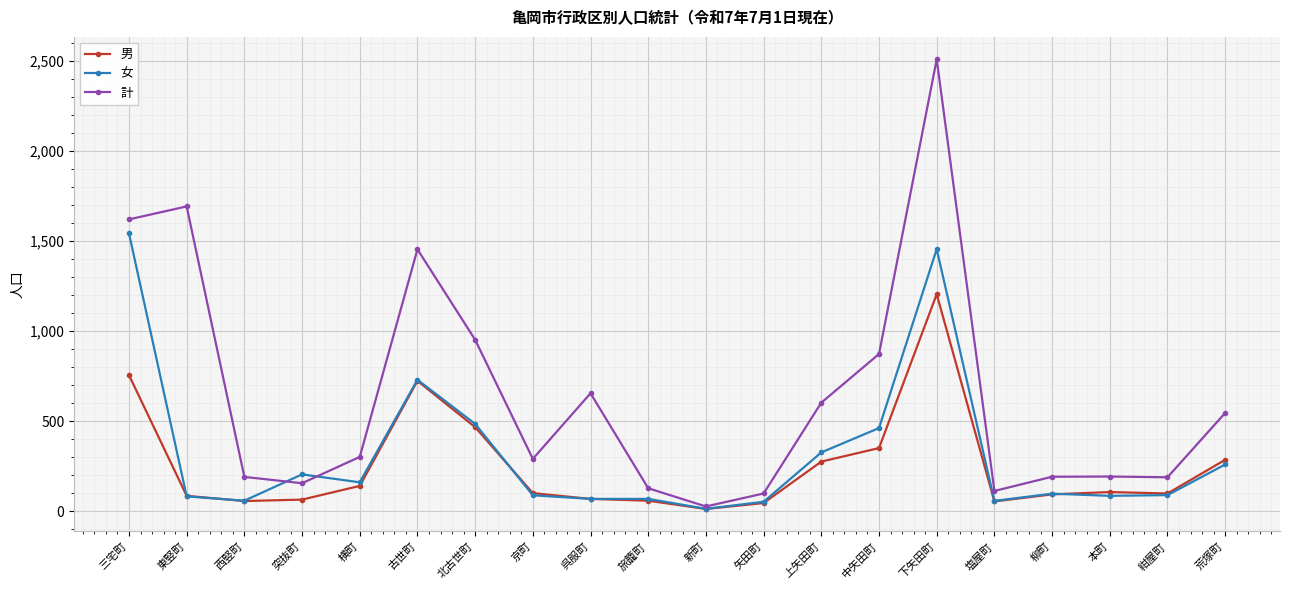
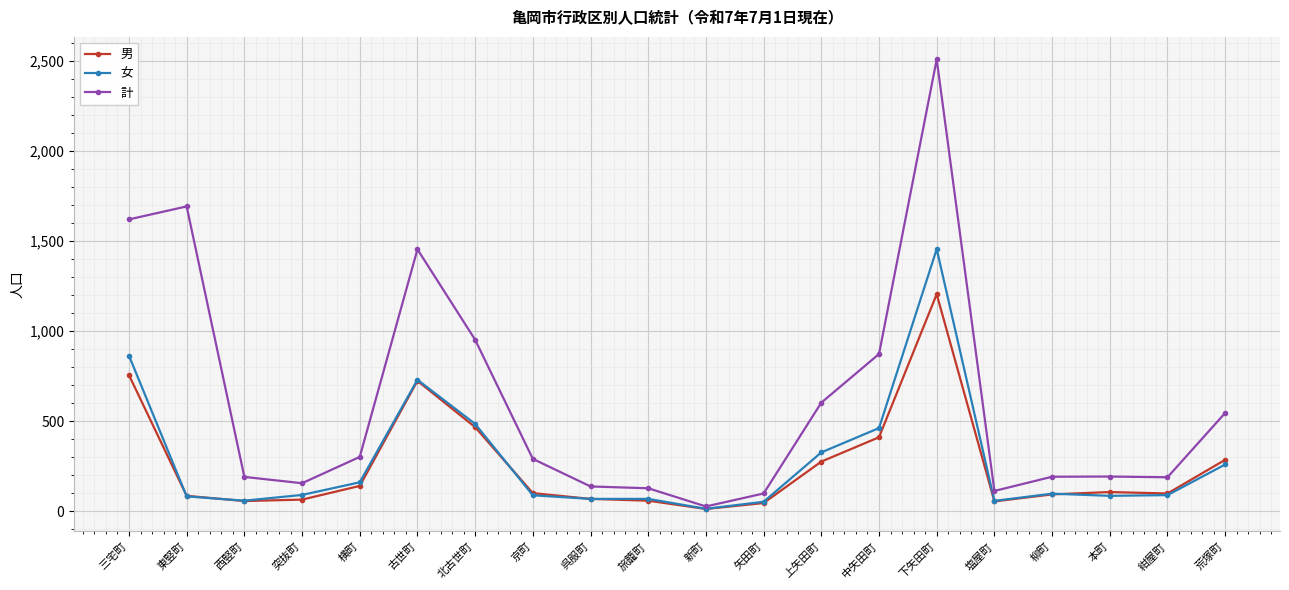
女, 三宅町: 1,540 -> 860
女, 突抜町: 210 -> 90
計, 呉服町: 660 -> 140
男, 中矢田町: 350 -> 410
